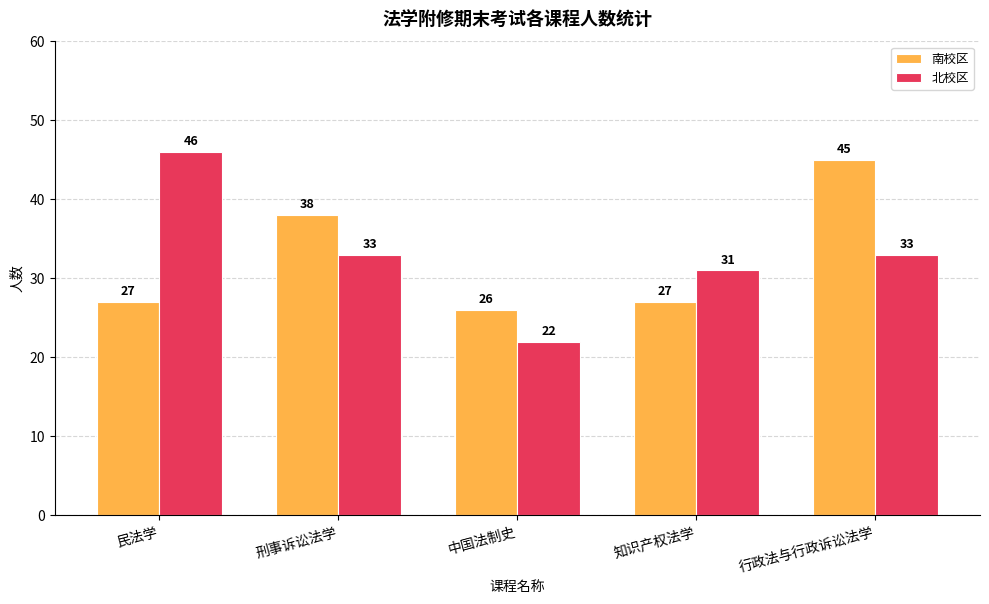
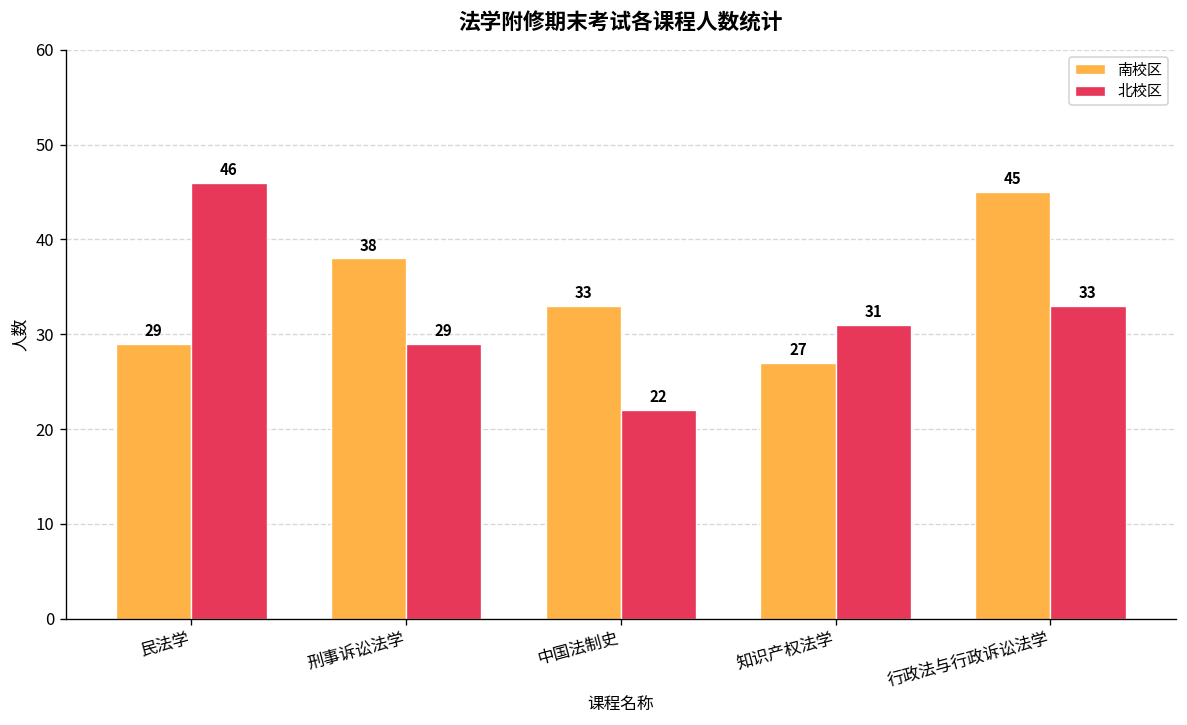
南校区, 民法学: 27 -> 29
北校区, 刑事诉讼法学: 33 -> 29
南校区, 中国法制史: 26 -> 33
